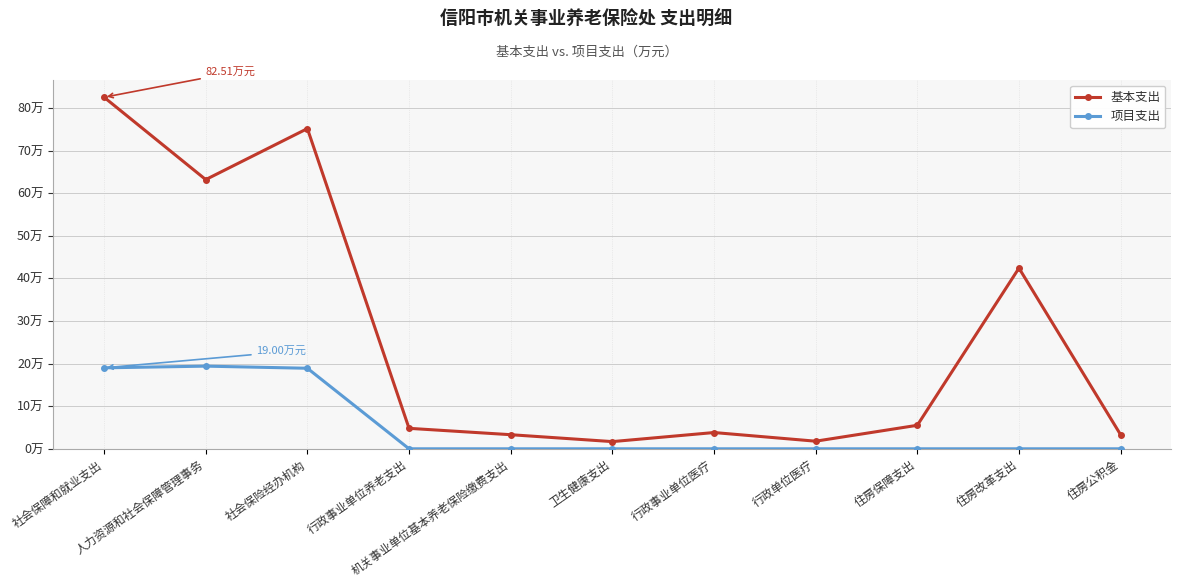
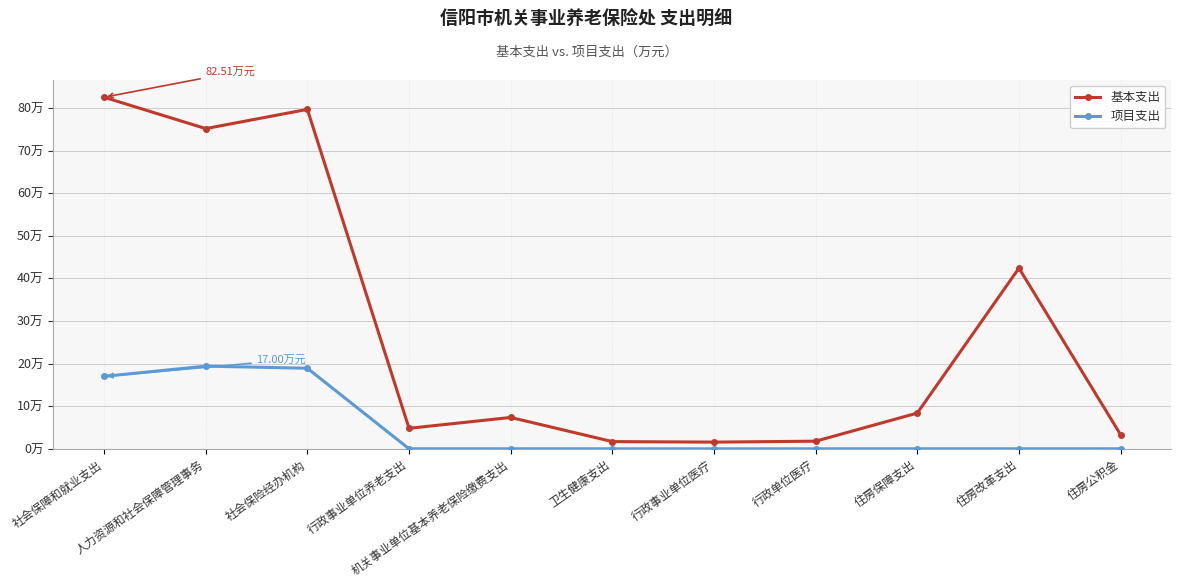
项目支出, 社会保障和就业支出: 19.00 -> 17.00
基本支出, 人力资源和社会保障管理事务: 63万 -> 75万
基本支出, 社会保险经办机构: 75万 -> 80万
基本支出, 机关事业单位基本养老保险缴费支出: 3万 -> 7万
基本支出, 行政事业单位医疗: 4万 -> 2万
基本支出, 住房保障支出: 6万 -> 8万
